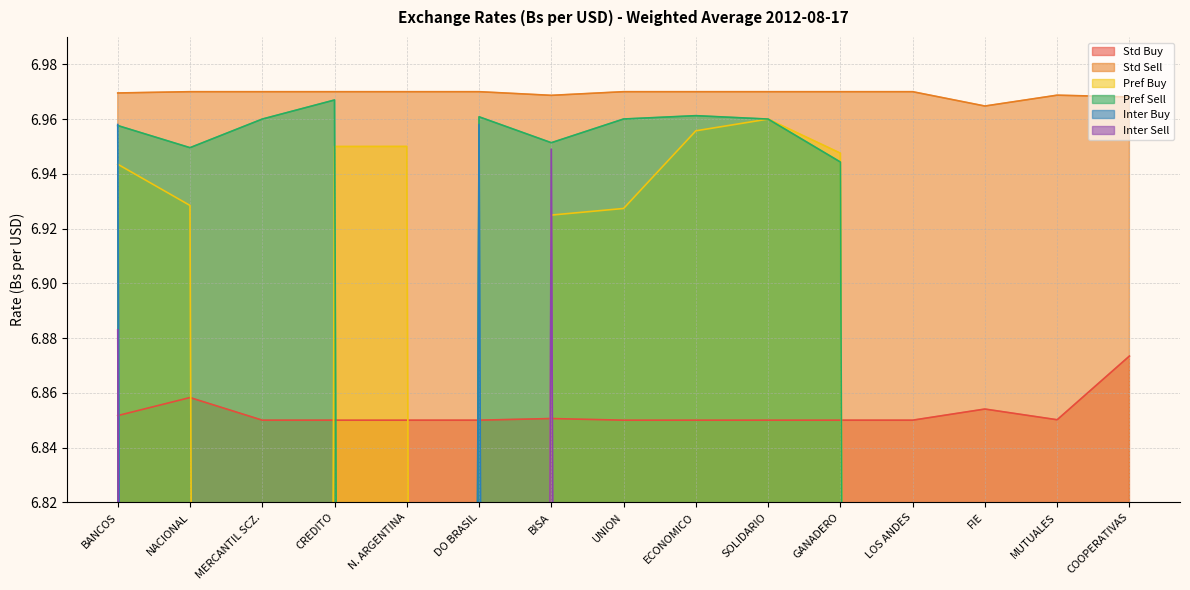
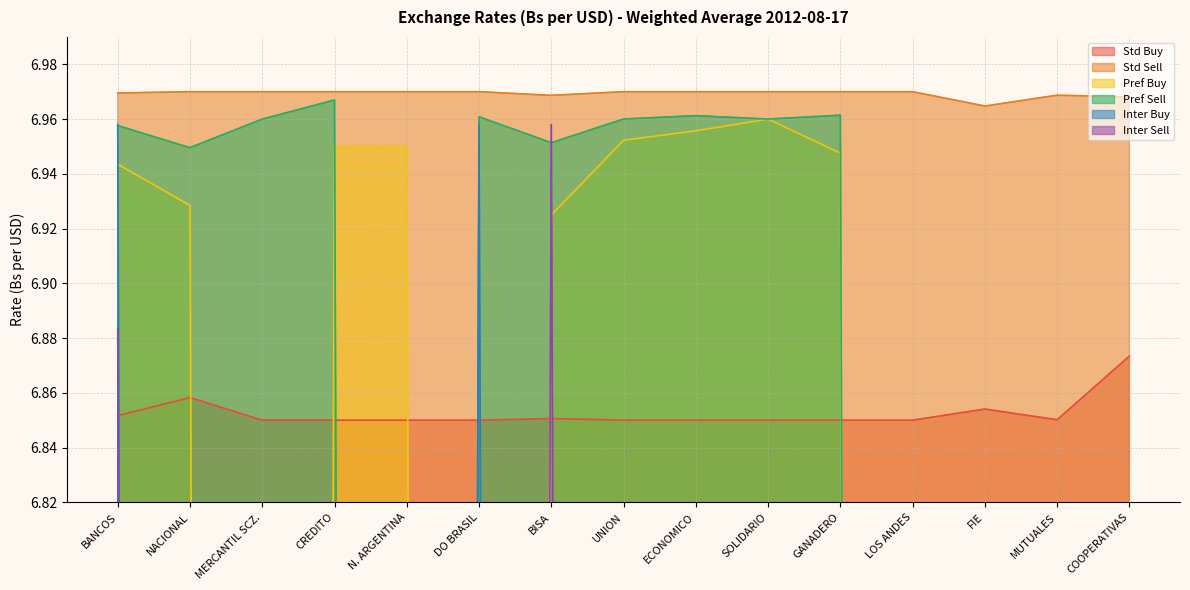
Inter Sell, BISA: 6.949 -> 6.958
Pref Buy, UNION: 6.927 -> 6.952
Pref Sell, GANADERO: 6.944 -> 6.961
